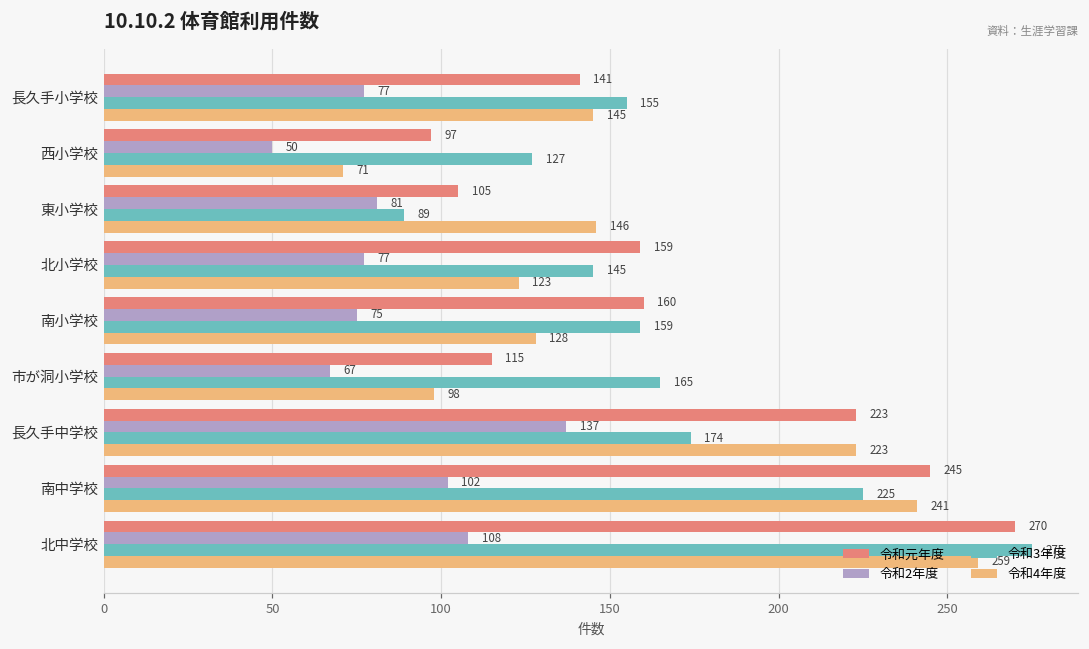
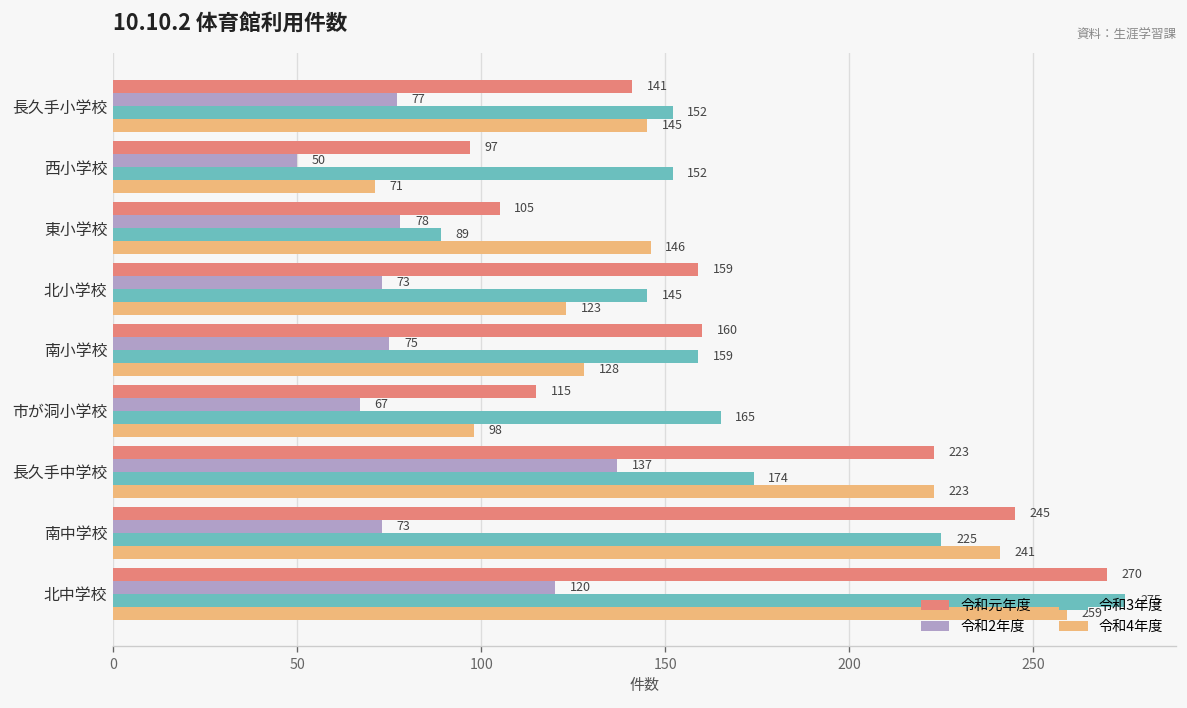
令和3年度, 長久手小学校: 155 -> 152
令和3年度, 西小学校: 127 -> 152
令和2年度, 東小学校: 81 -> 78
令和2年度, 北小学校: 77 -> 73
令和2年度, 南中学校: 102 -> 73
令和2年度, 北中学校: 108 -> 120
